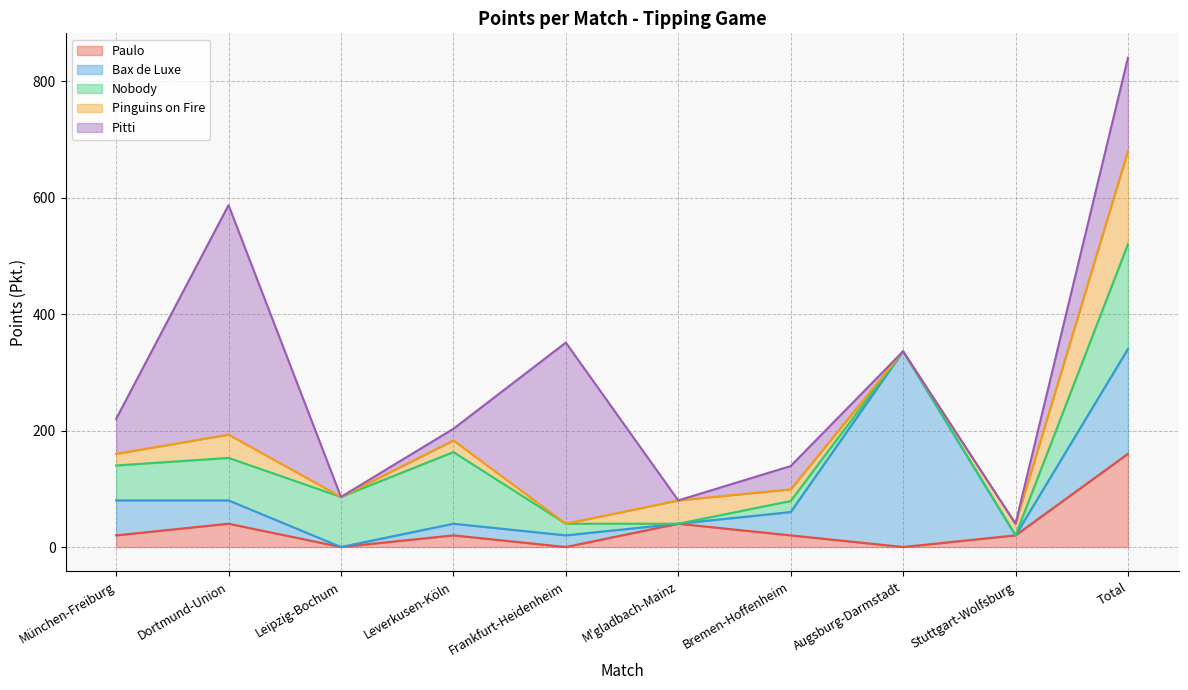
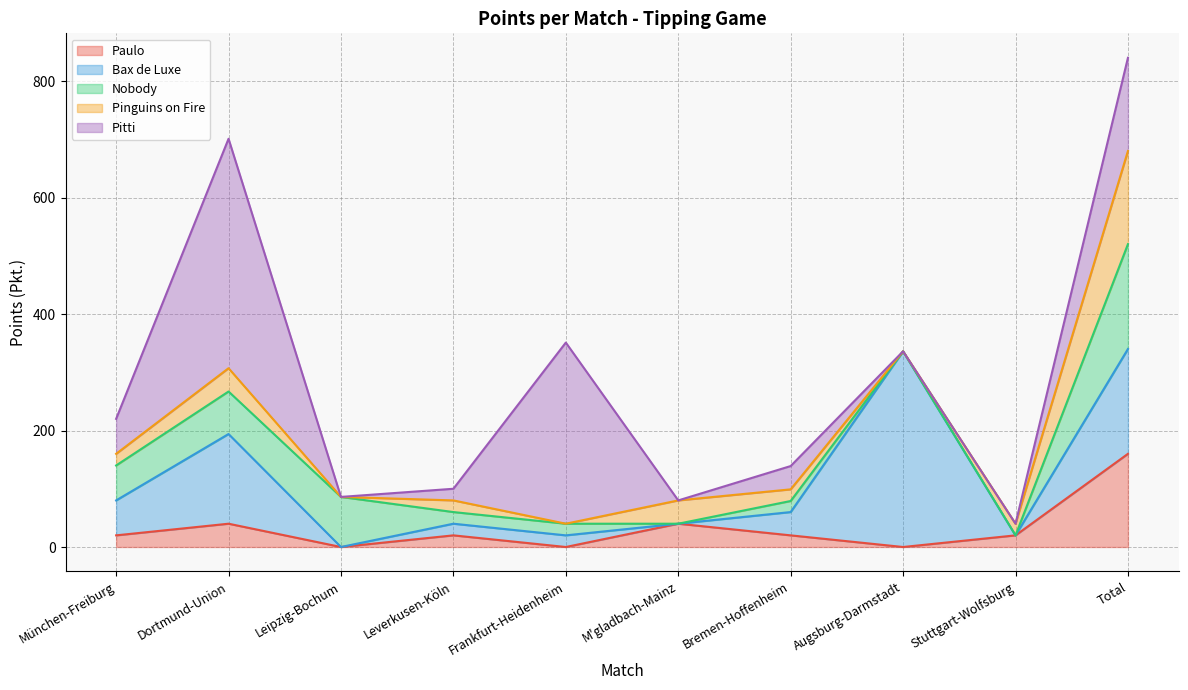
Bax de Luxe, Dortmund-Union: 40 -> 150
Nobody, Leverkusen-Köln: 120 -> 20
